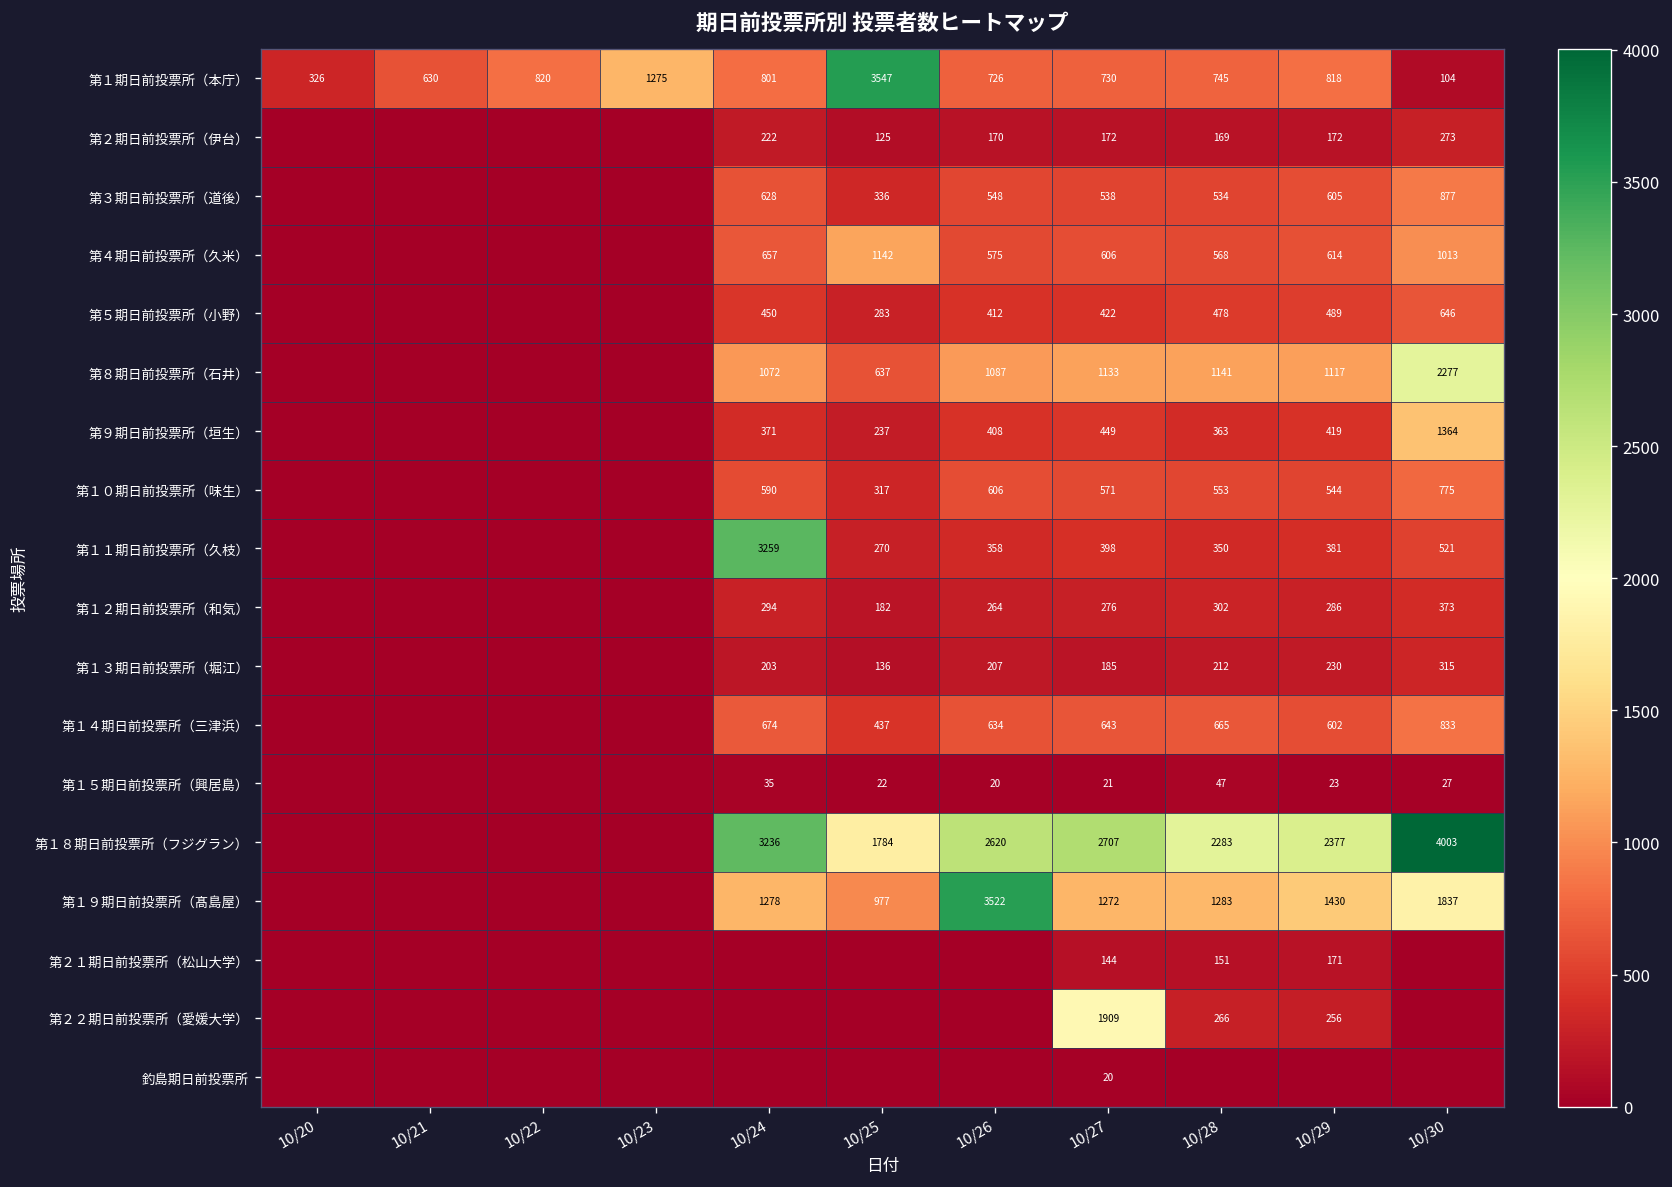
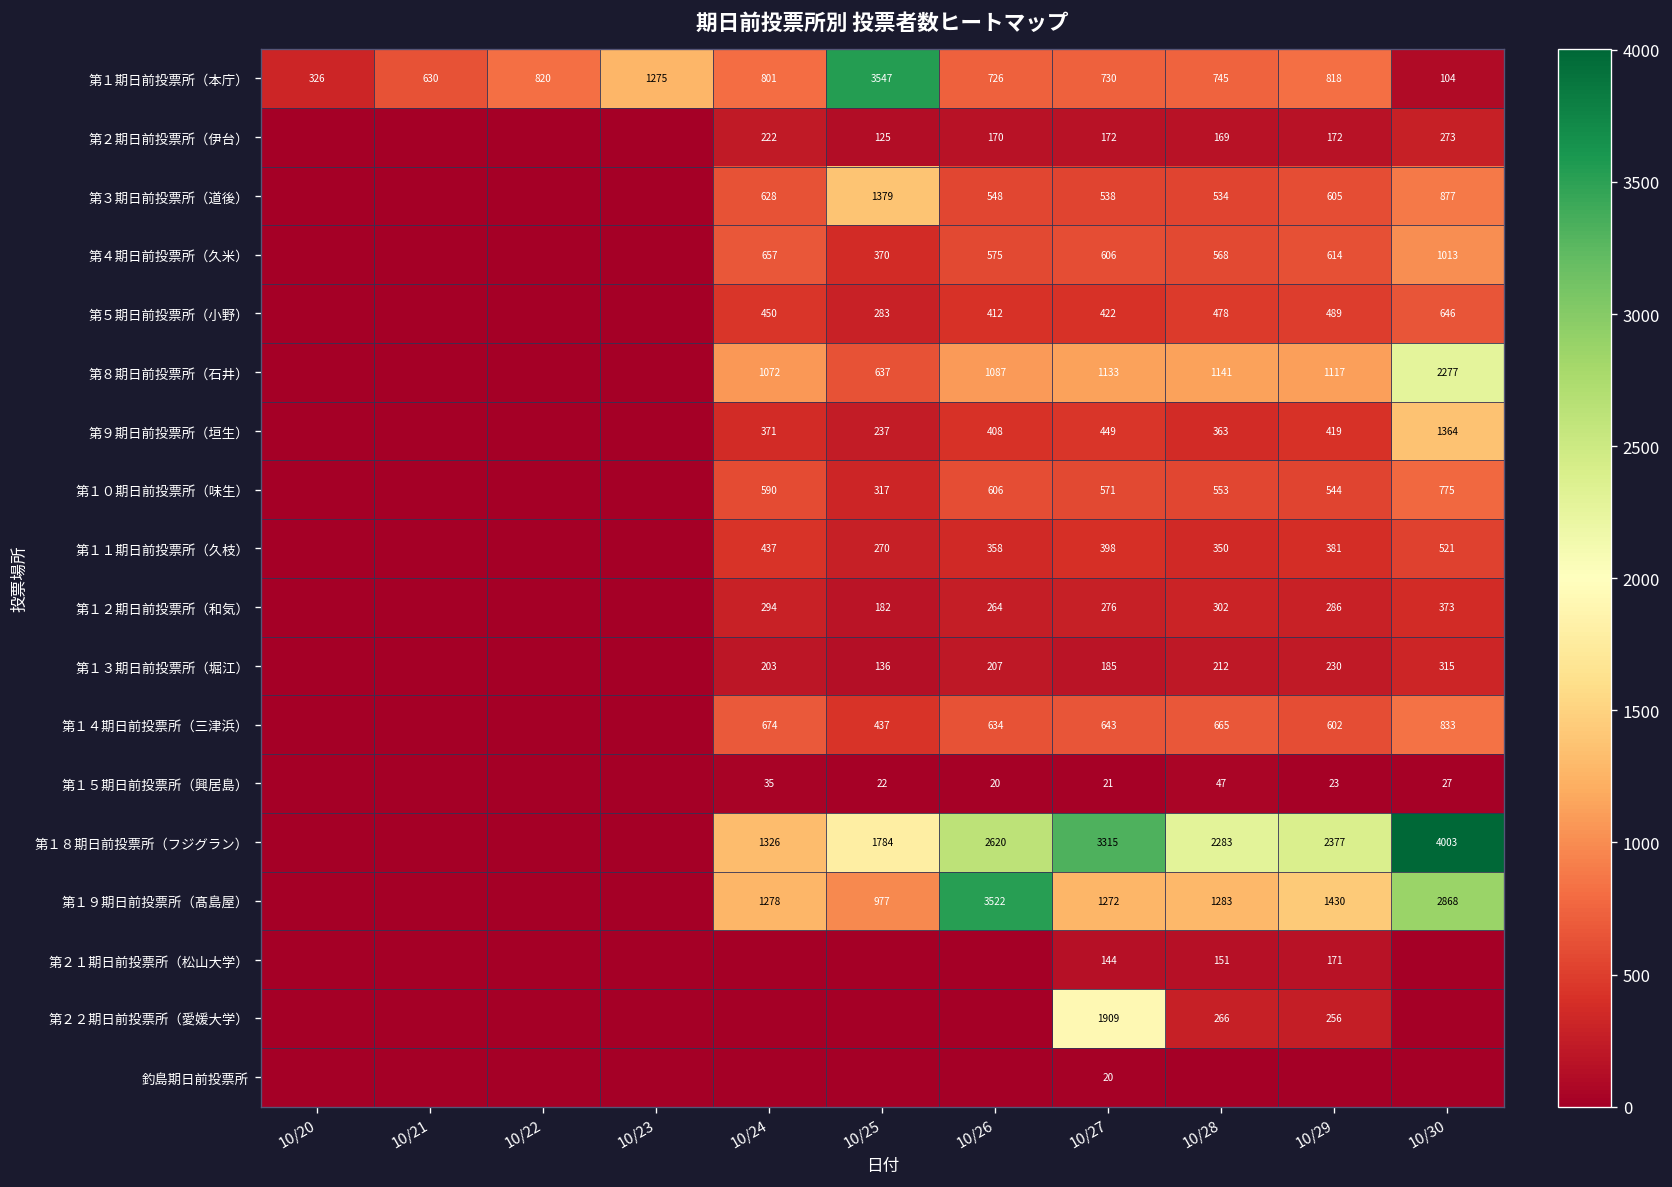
第３期日前投票所（道後）, 10/25: 336 -> 1379
第４期日前投票所（久米）, 10/25: 1142 -> 370
第１１期日前投票所（久枝）, 10/24: 3259 -> 437
第１８期日前投票所（フジグラン）, 10/24: 3236 -> 1326
第１８期日前投票所（フジグラン）, 10/27: 2707 -> 3315
第１９期日前投票所（髙島屋）, 10/30: 1837 -> 2868
